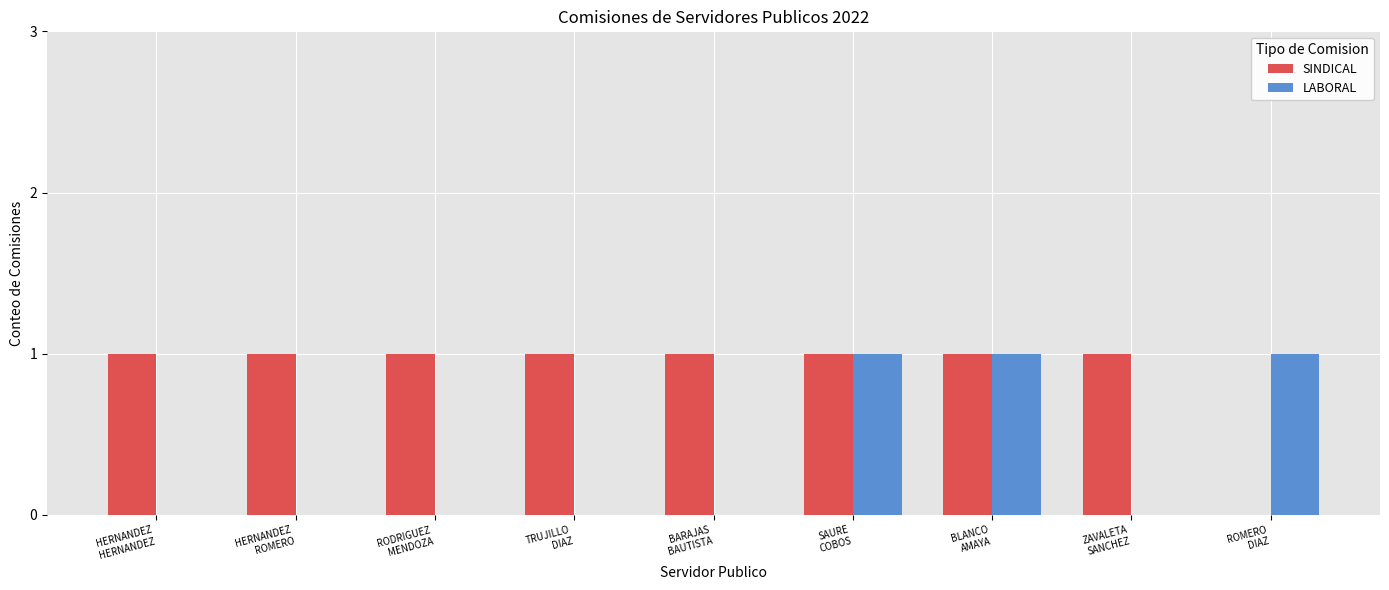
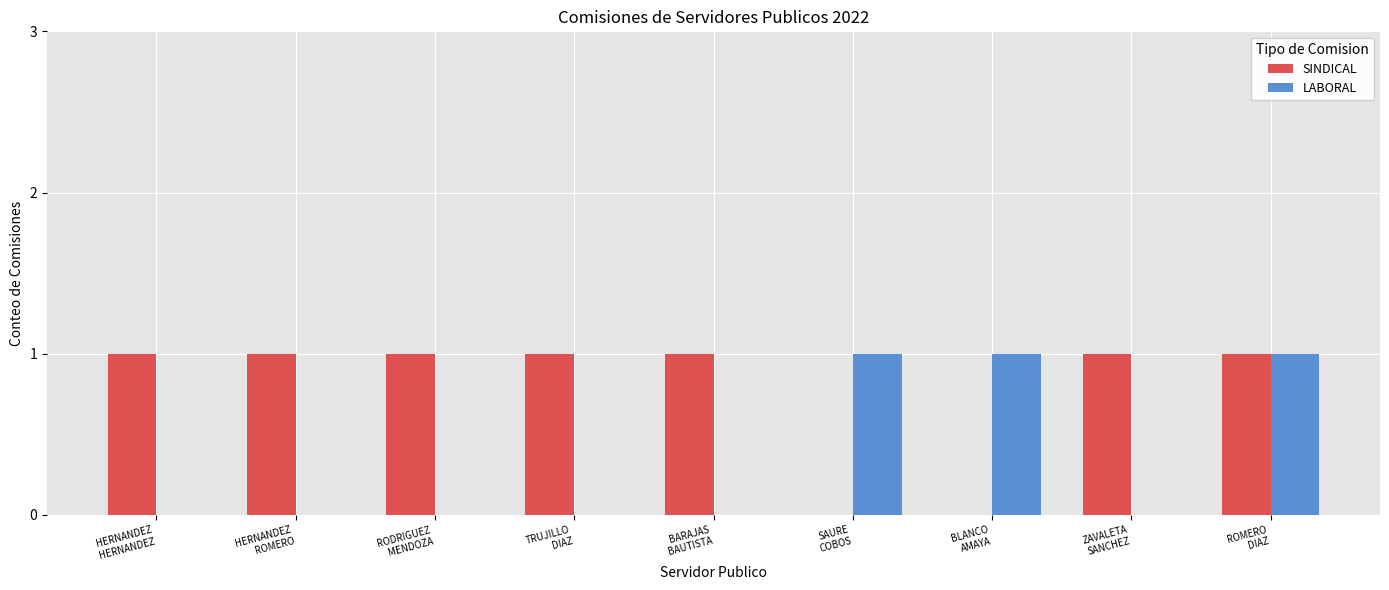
SINDICAL, SAURE COBOS: 1 -> 0
SINDICAL, BLANCO AMAYA: 1 -> 0
SINDICAL, ROMERO DIAZ: 0 -> 1
